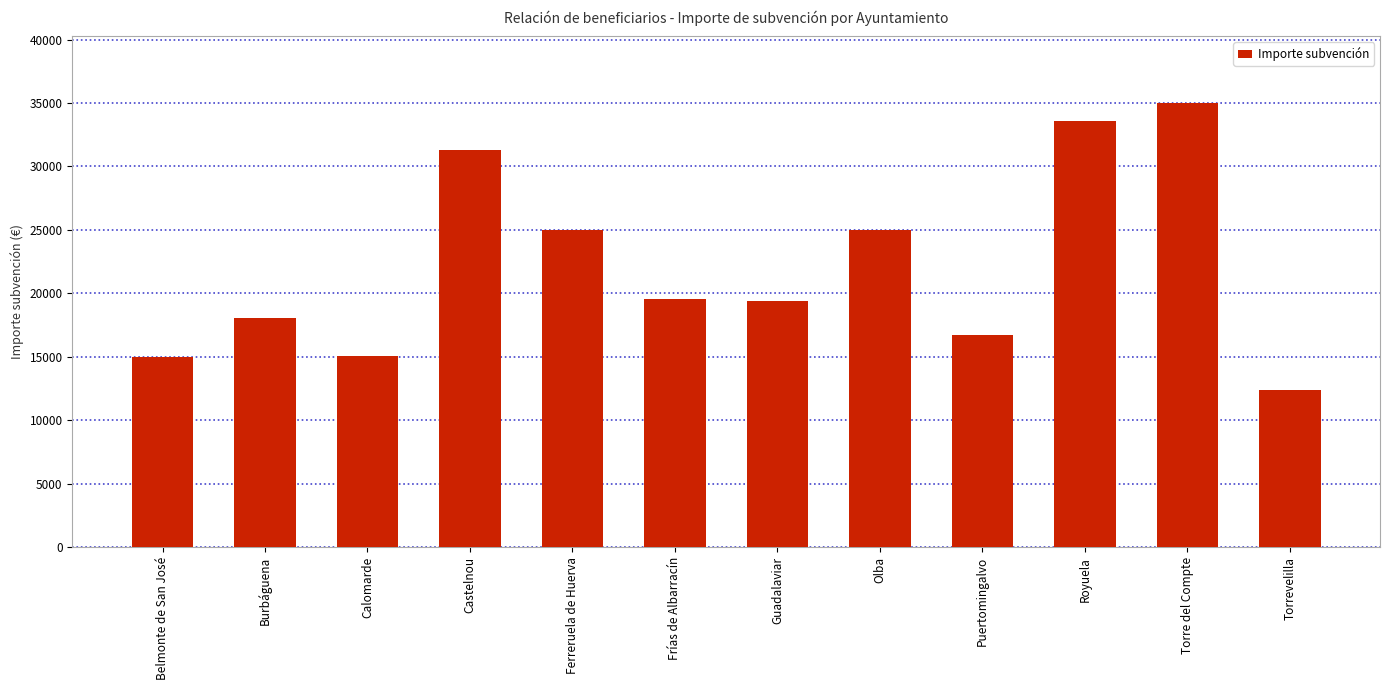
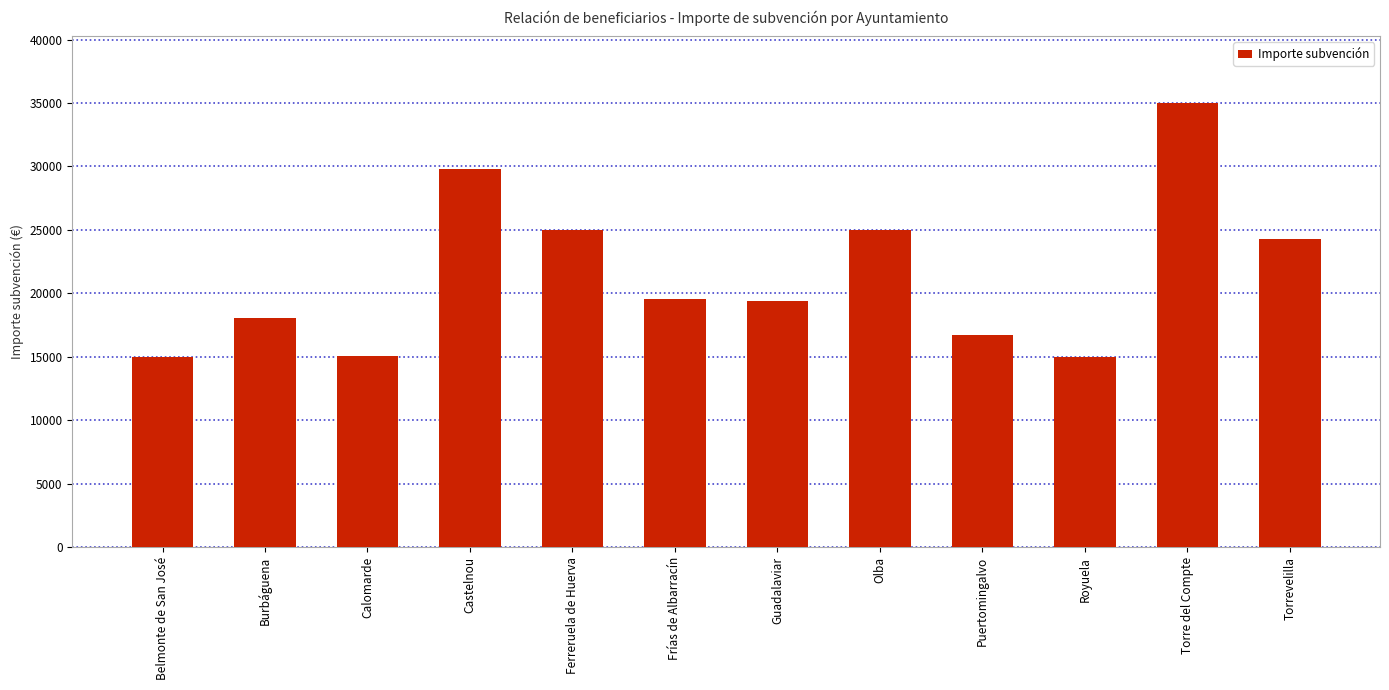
Castelnou: 31300 -> 29800
Royuela: 33600 -> 15000
Torrevelilla: 12400 -> 24300
